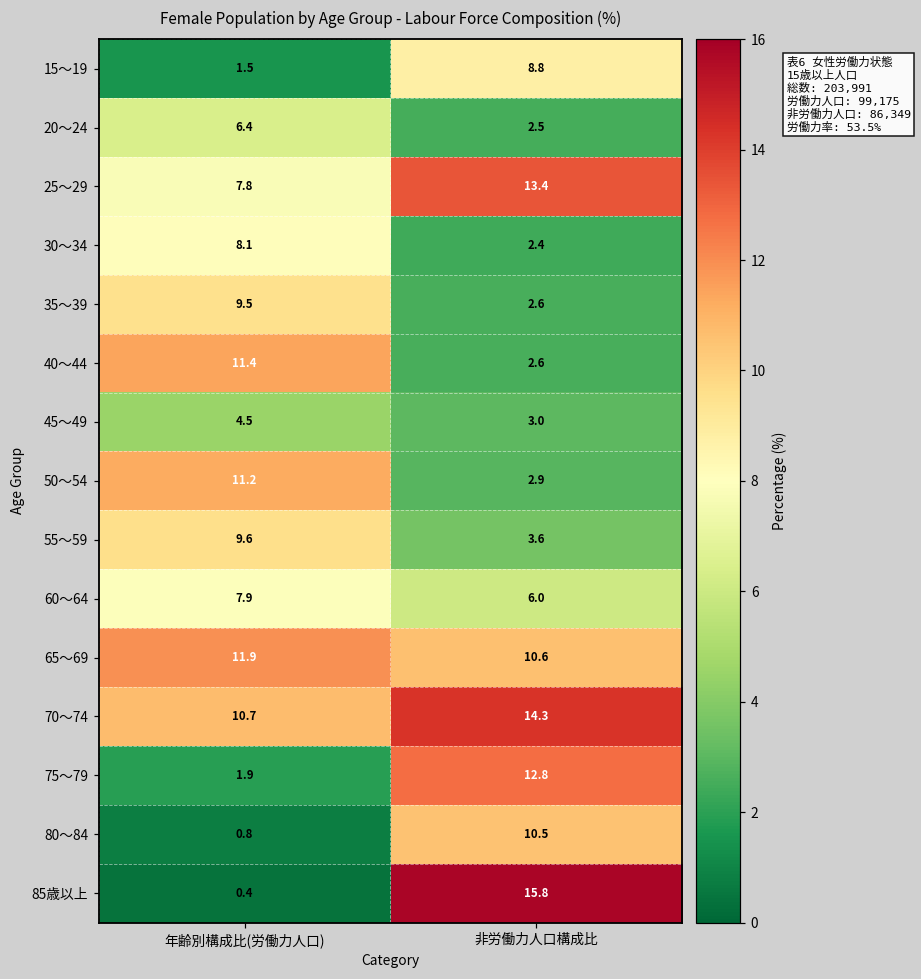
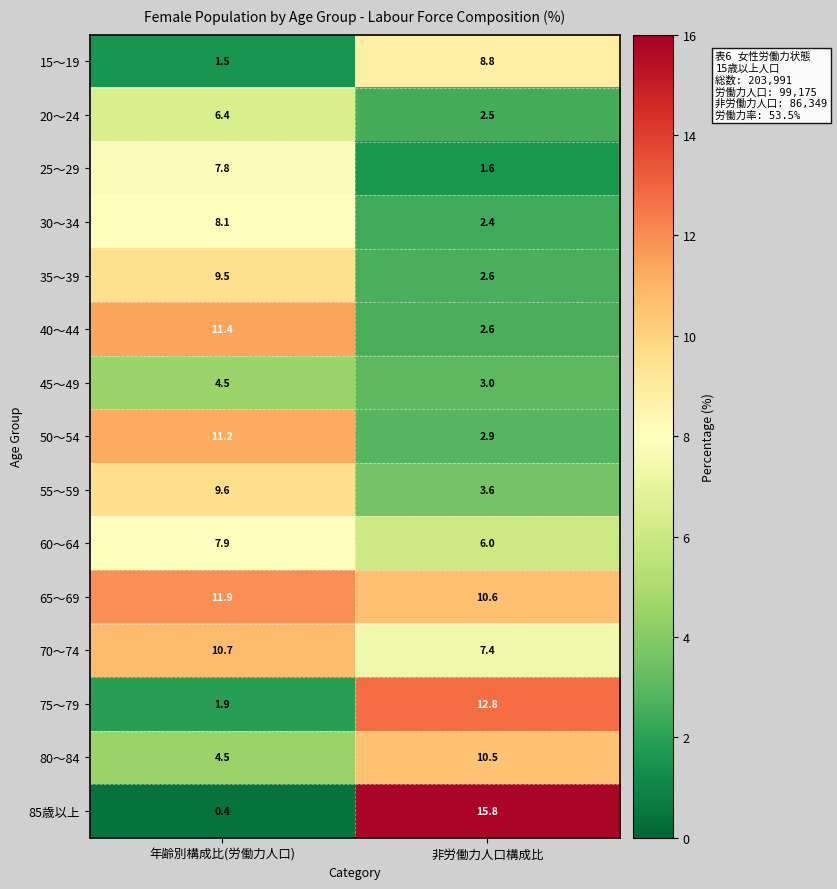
25～29, 非労働力人口構成比: 13.4 -> 1.6
70～74, 非労働力人口構成比: 14.3 -> 7.4
80～84, 年齢別構成比(労働力人口): 0.8 -> 4.5
